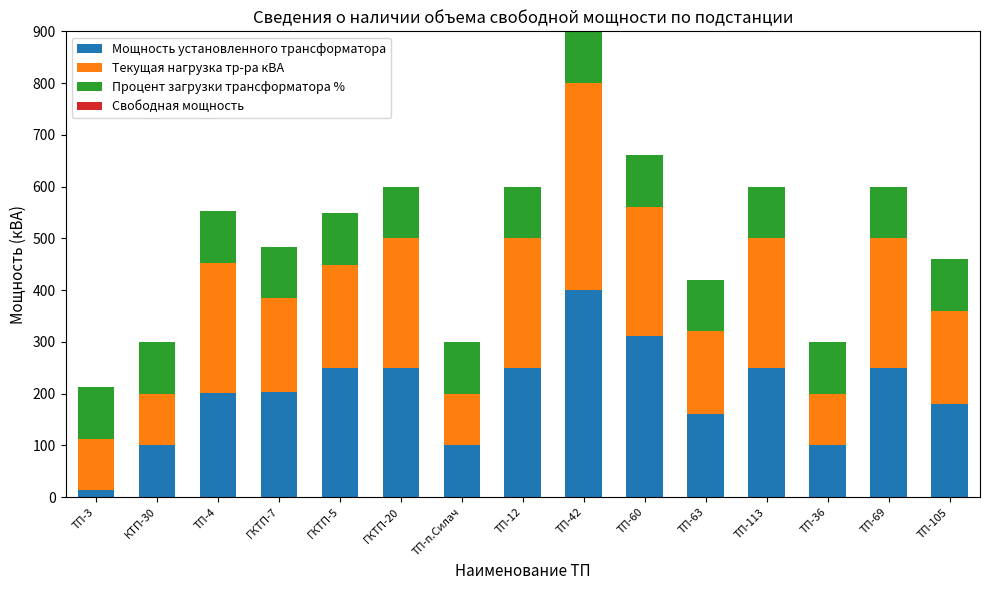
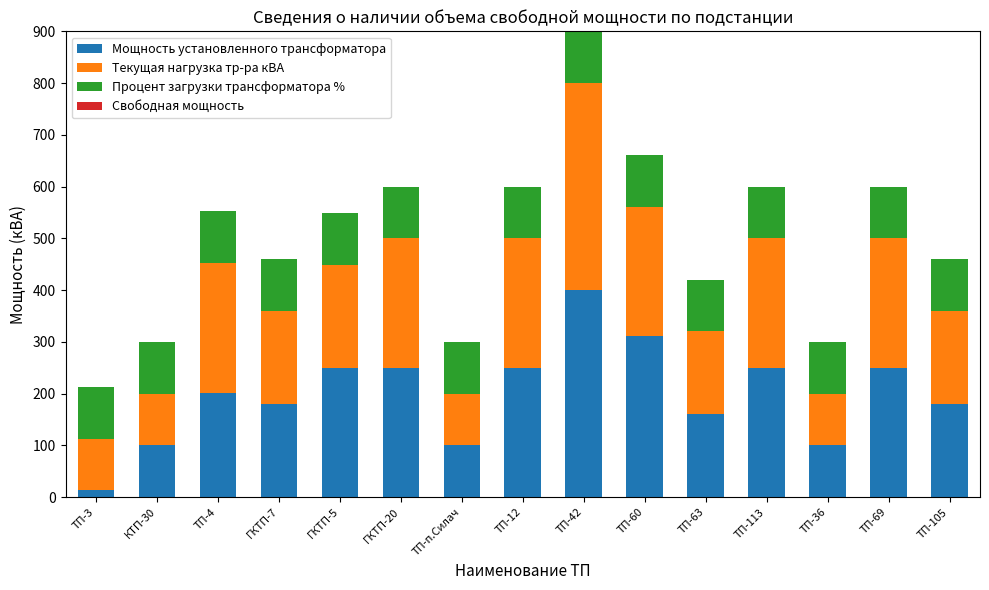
Мощность установленного трансформатора, ГКТП-7: 200 -> 180
